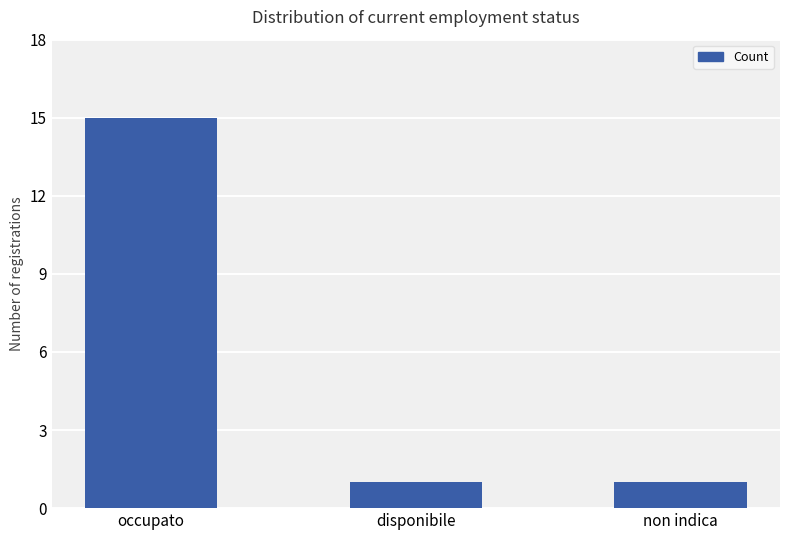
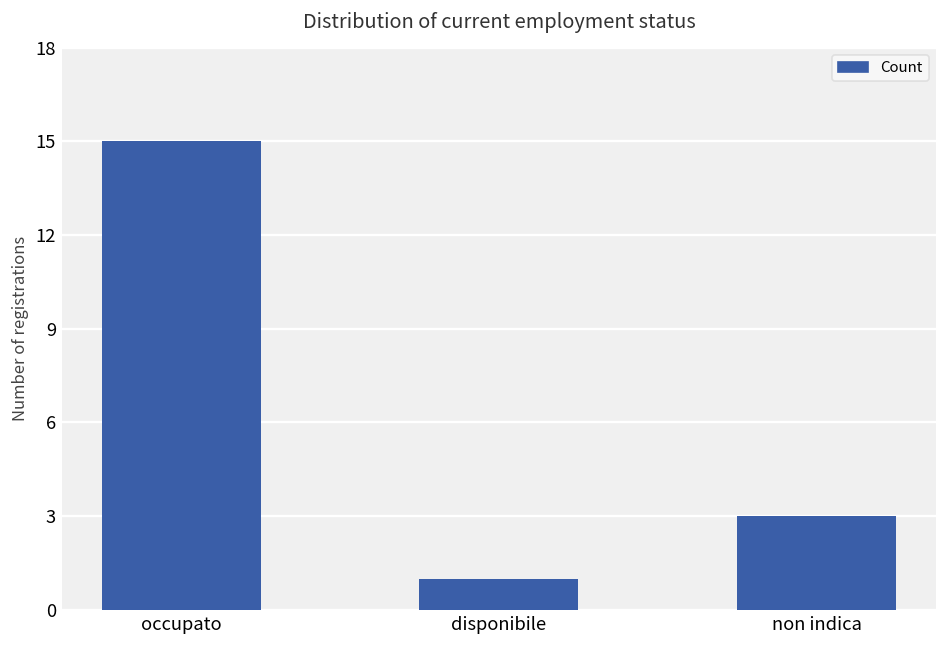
non indica: 1 -> 3
